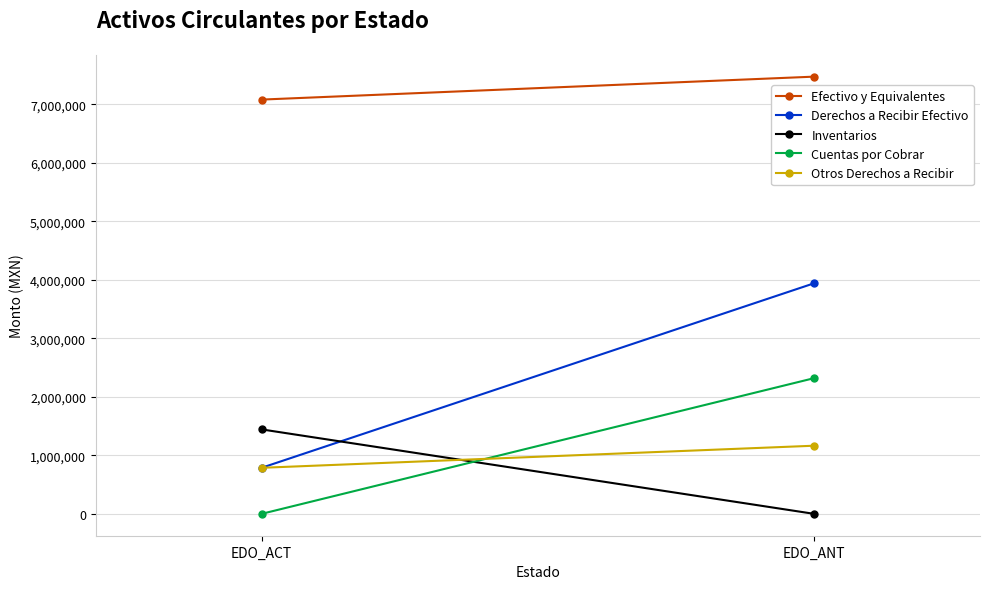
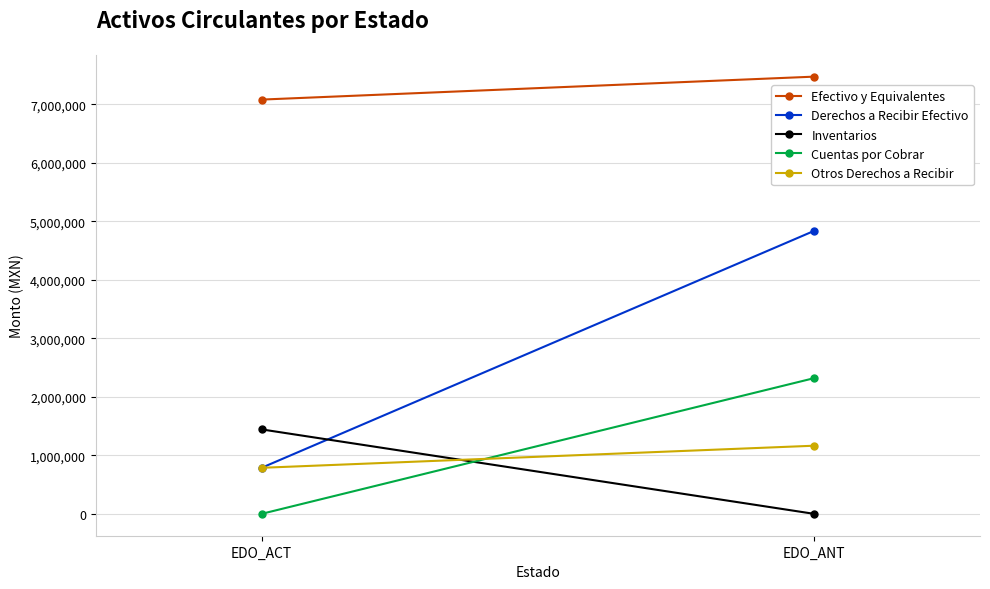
Derechos a Recibir Efectivo, EDO_ANT: 3,900,000 -> 4,800,000
